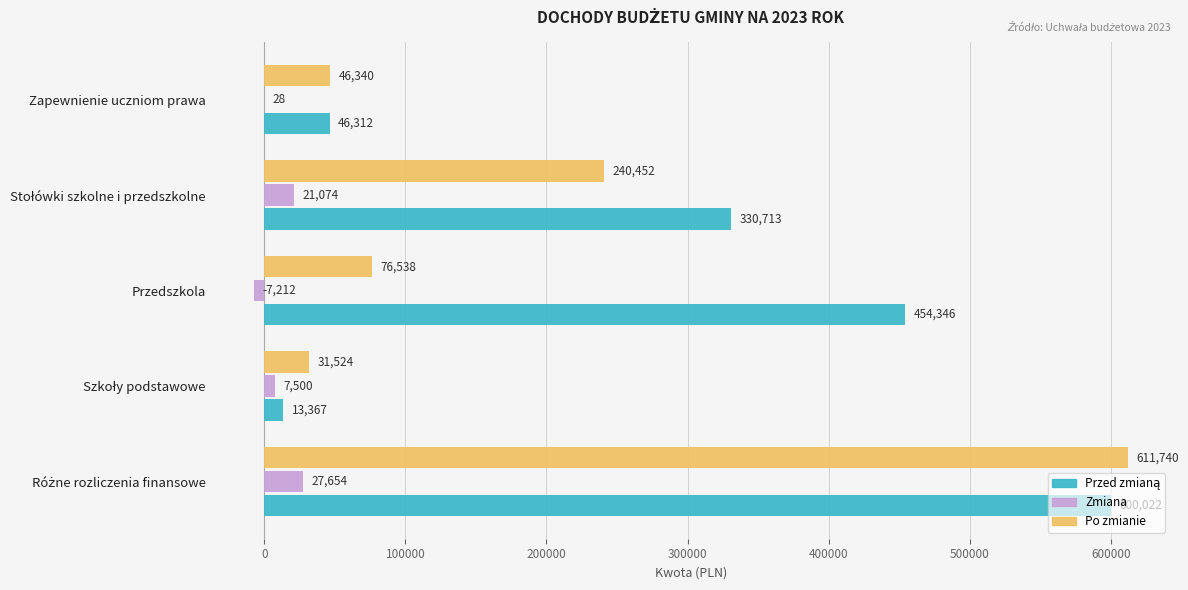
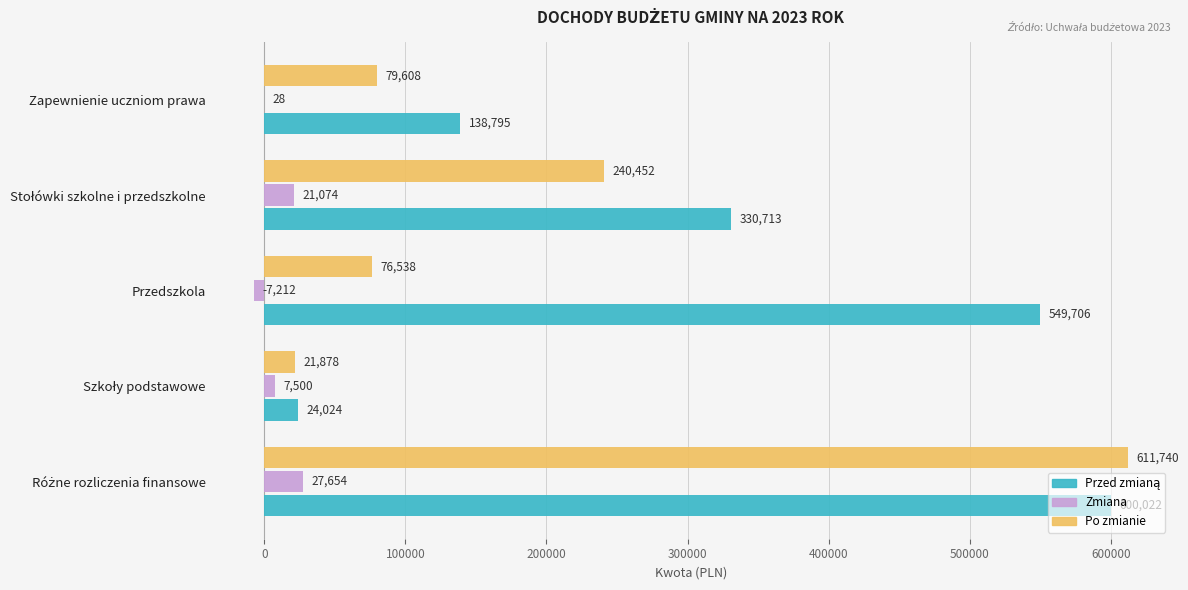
Po zmianie, Zapewnienie uczniom prawa: 46,340 -> 79,608
Przed zmianą, Zapewnienie uczniom prawa: 46,312 -> 138,795
Przed zmianą, Przedszkola: 454,346 -> 549,706
Po zmianie, Szkoły podstawowe: 31,524 -> 21,878
Przed zmianą, Szkoły podstawowe: 13,367 -> 24,024
